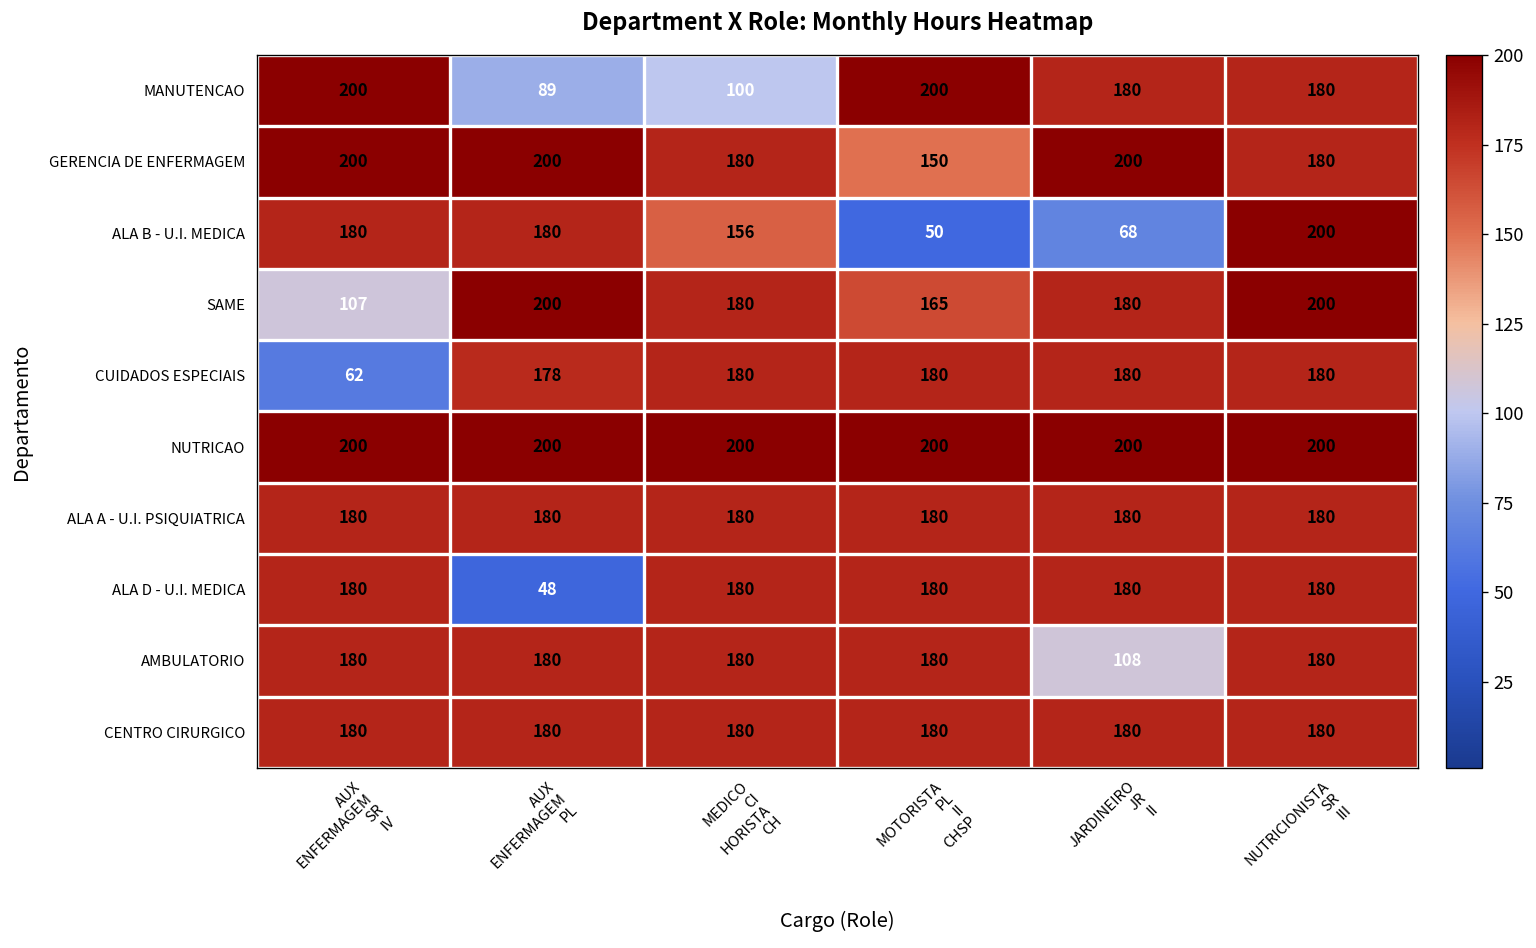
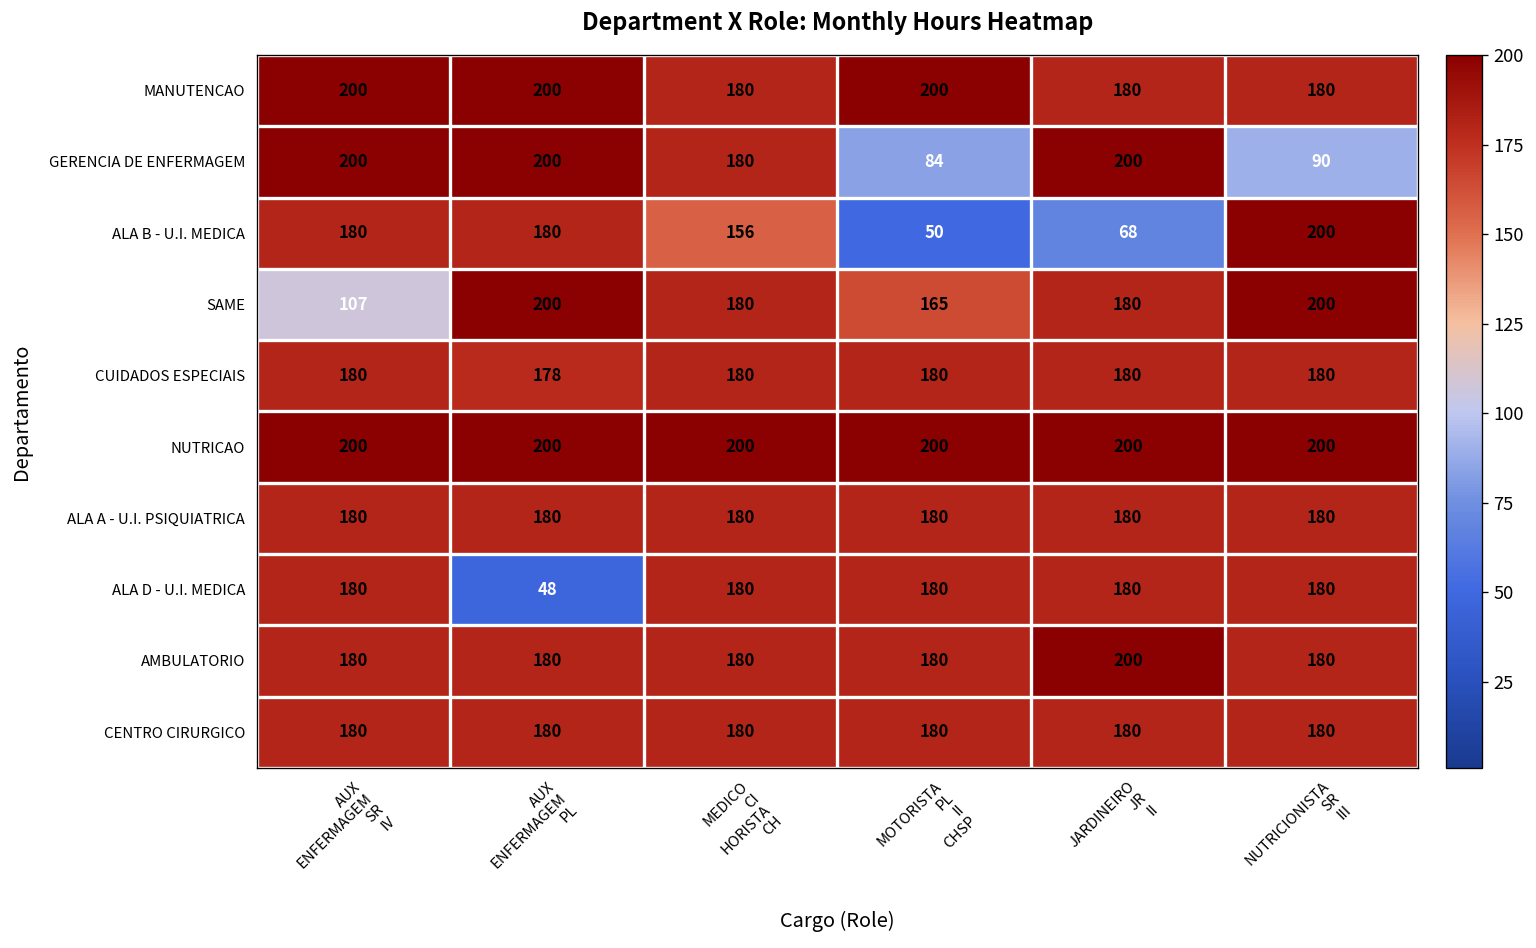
MANUTENCAO, AUX ENFERMAGEM PL: 89 -> 200
MANUTENCAO, MEDICO CI HORISTA CH: 100 -> 180
GERENCIA DE ENFERMAGEM, MOTORISTA PL II CHSP: 150 -> 84
GERENCIA DE ENFERMAGEM, NUTRICIONISTA SR III: 180 -> 90
CUIDADOS ESPECIAIS, AUX ENFERMAGEM SR IV: 62 -> 180
AMBULATORIO, JARDINEIRO JR II: 108 -> 200
